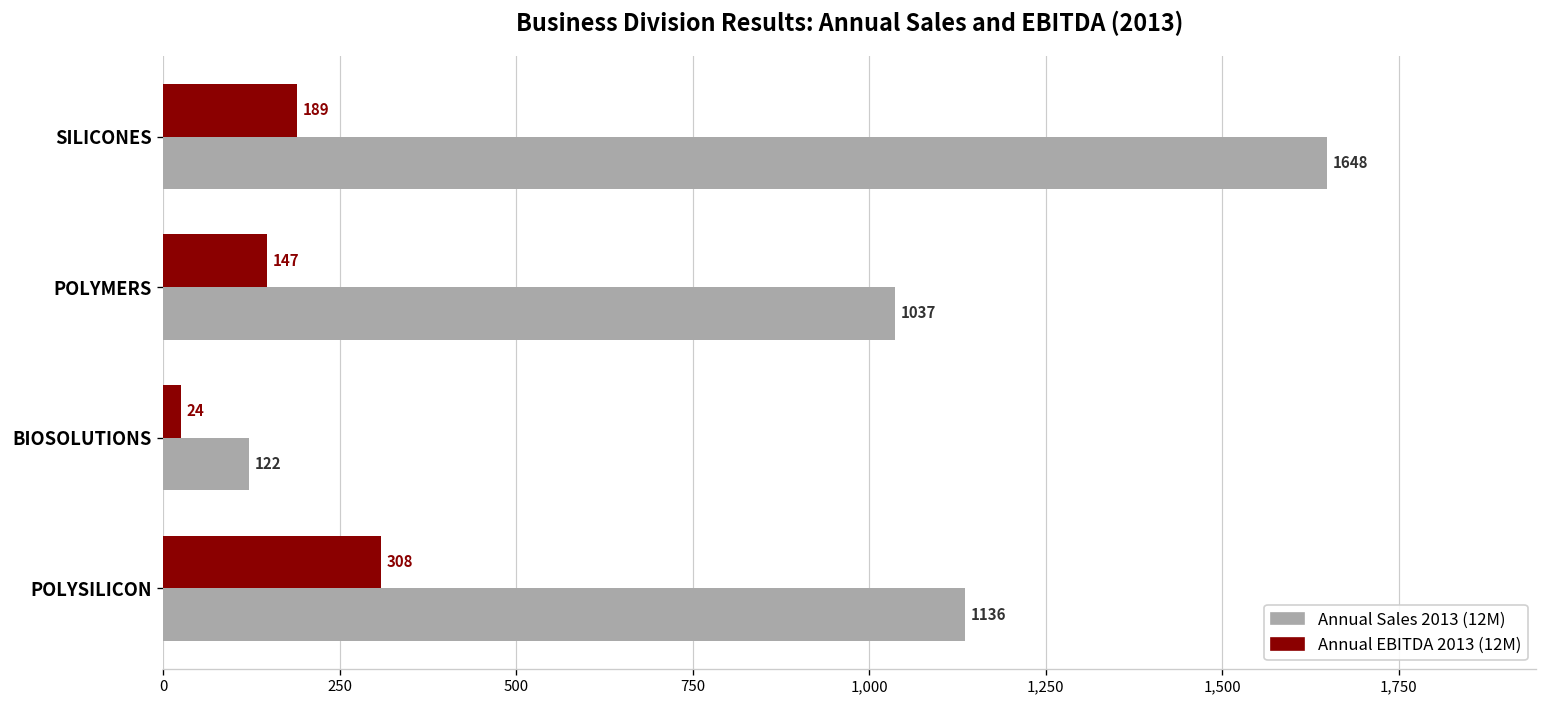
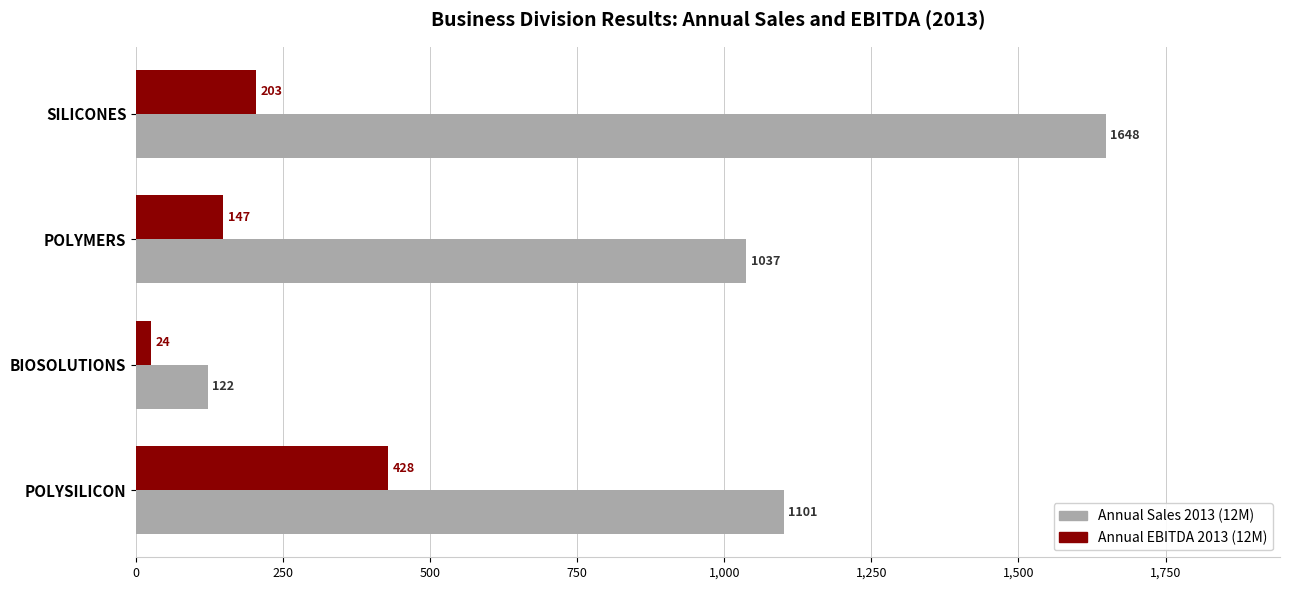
Annual EBITDA 2013 (12M), SILICONES: 189 -> 203
Annual EBITDA 2013 (12M), POLYSILICON: 308 -> 428
Annual Sales 2013 (12M), POLYSILICON: 1136 -> 1101
